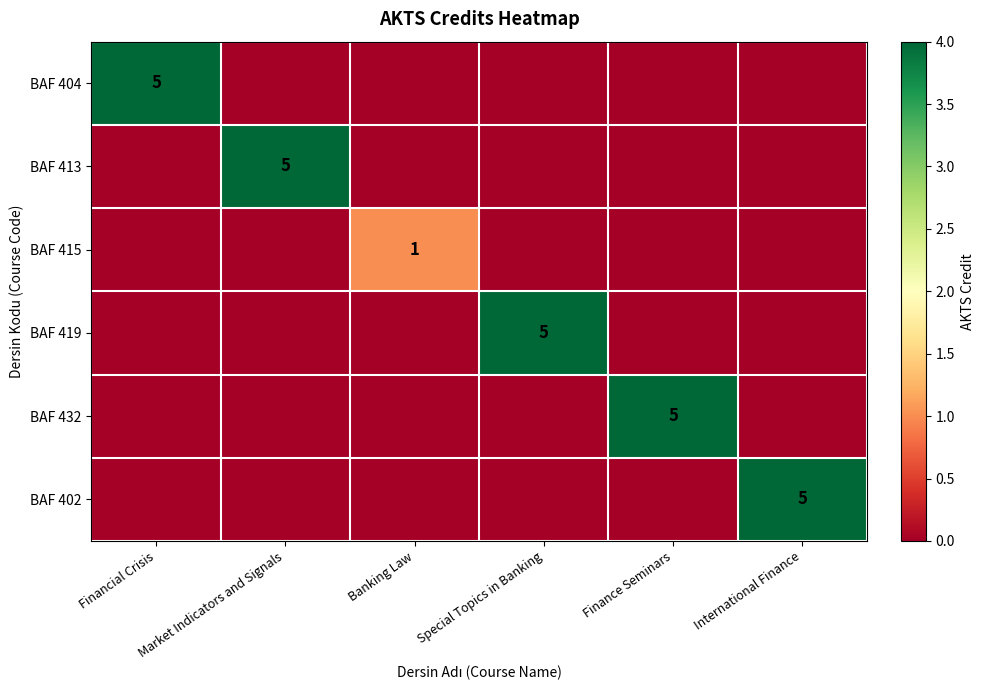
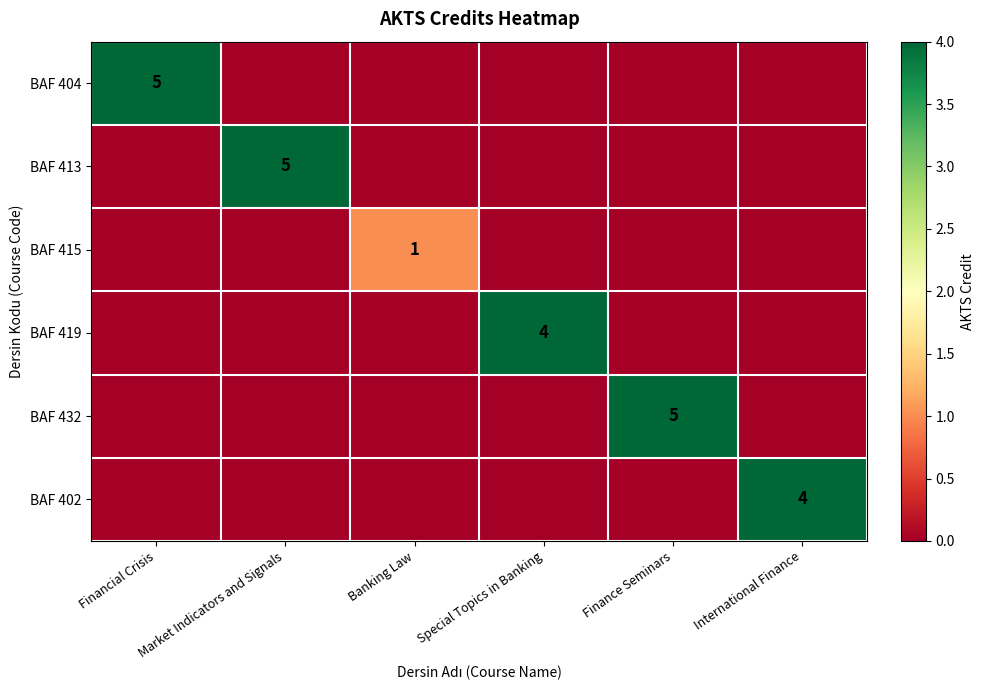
BAF 419, Special Topics in Banking: 5 -> 4
BAF 402, International Finance: 5 -> 4
